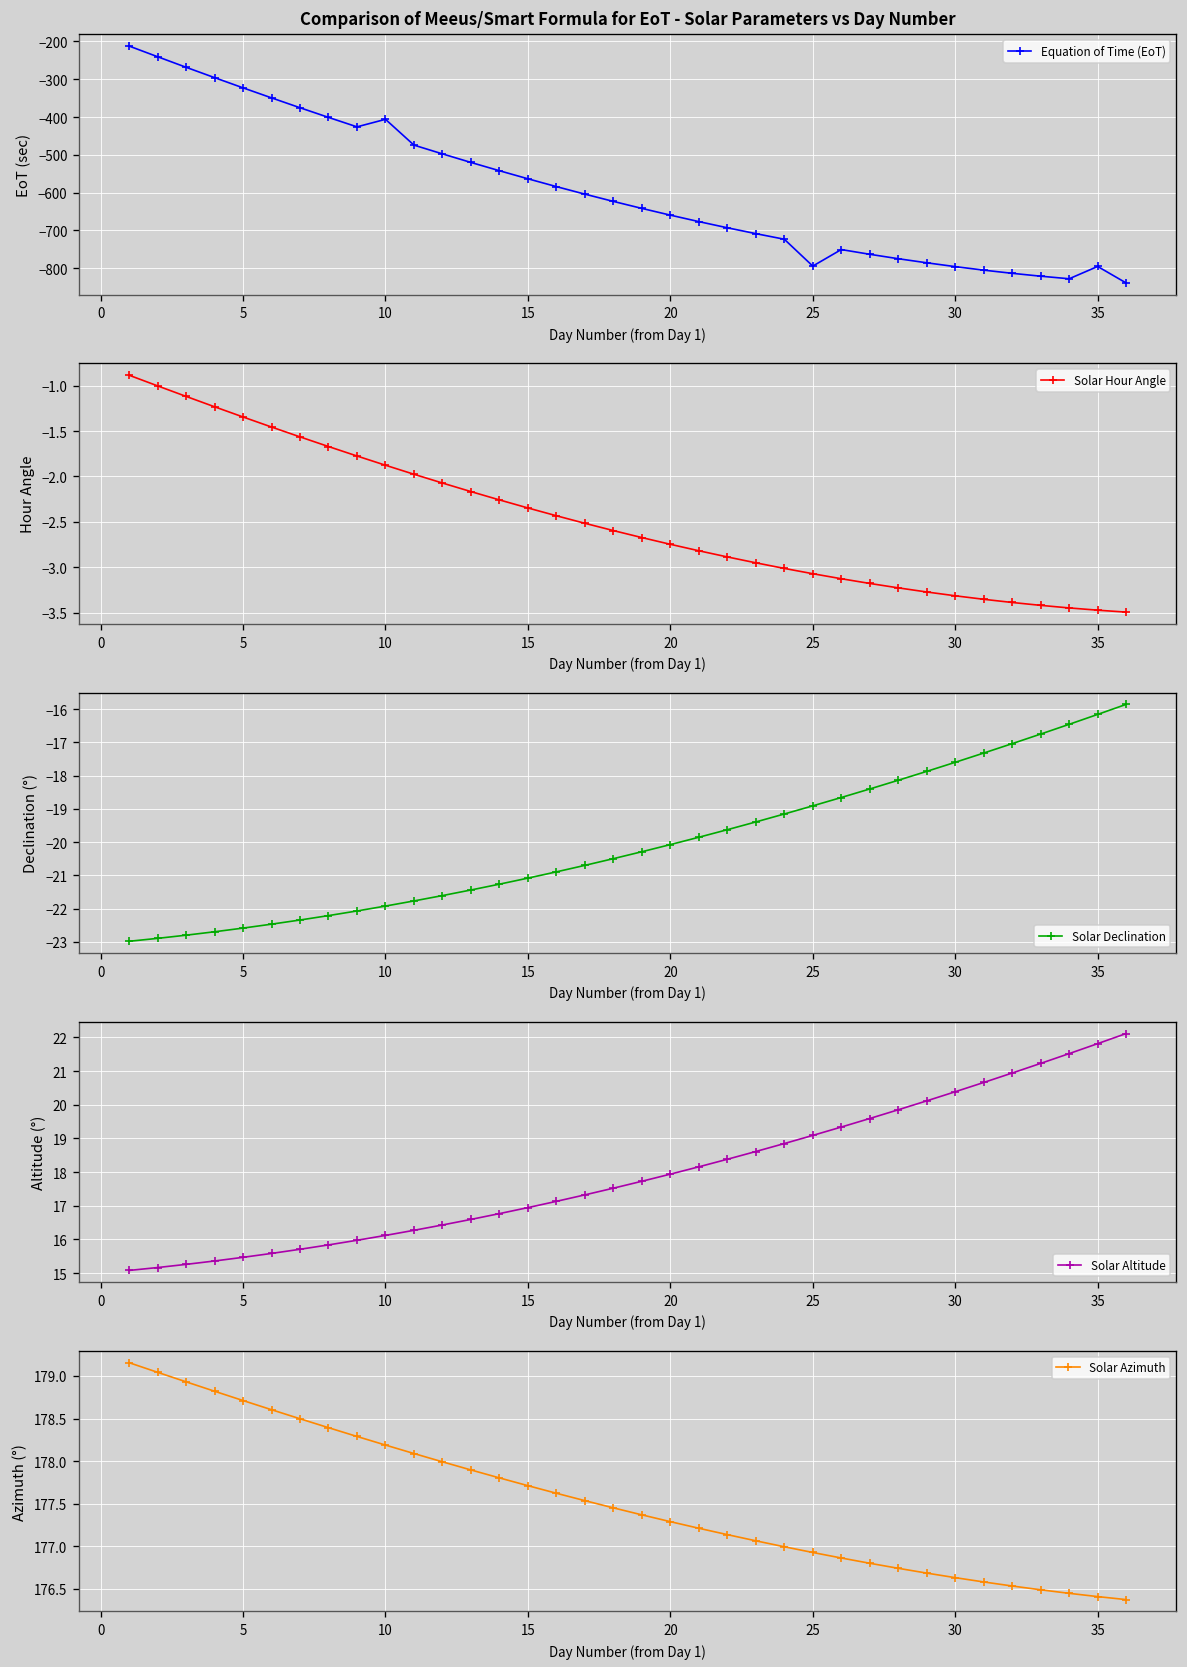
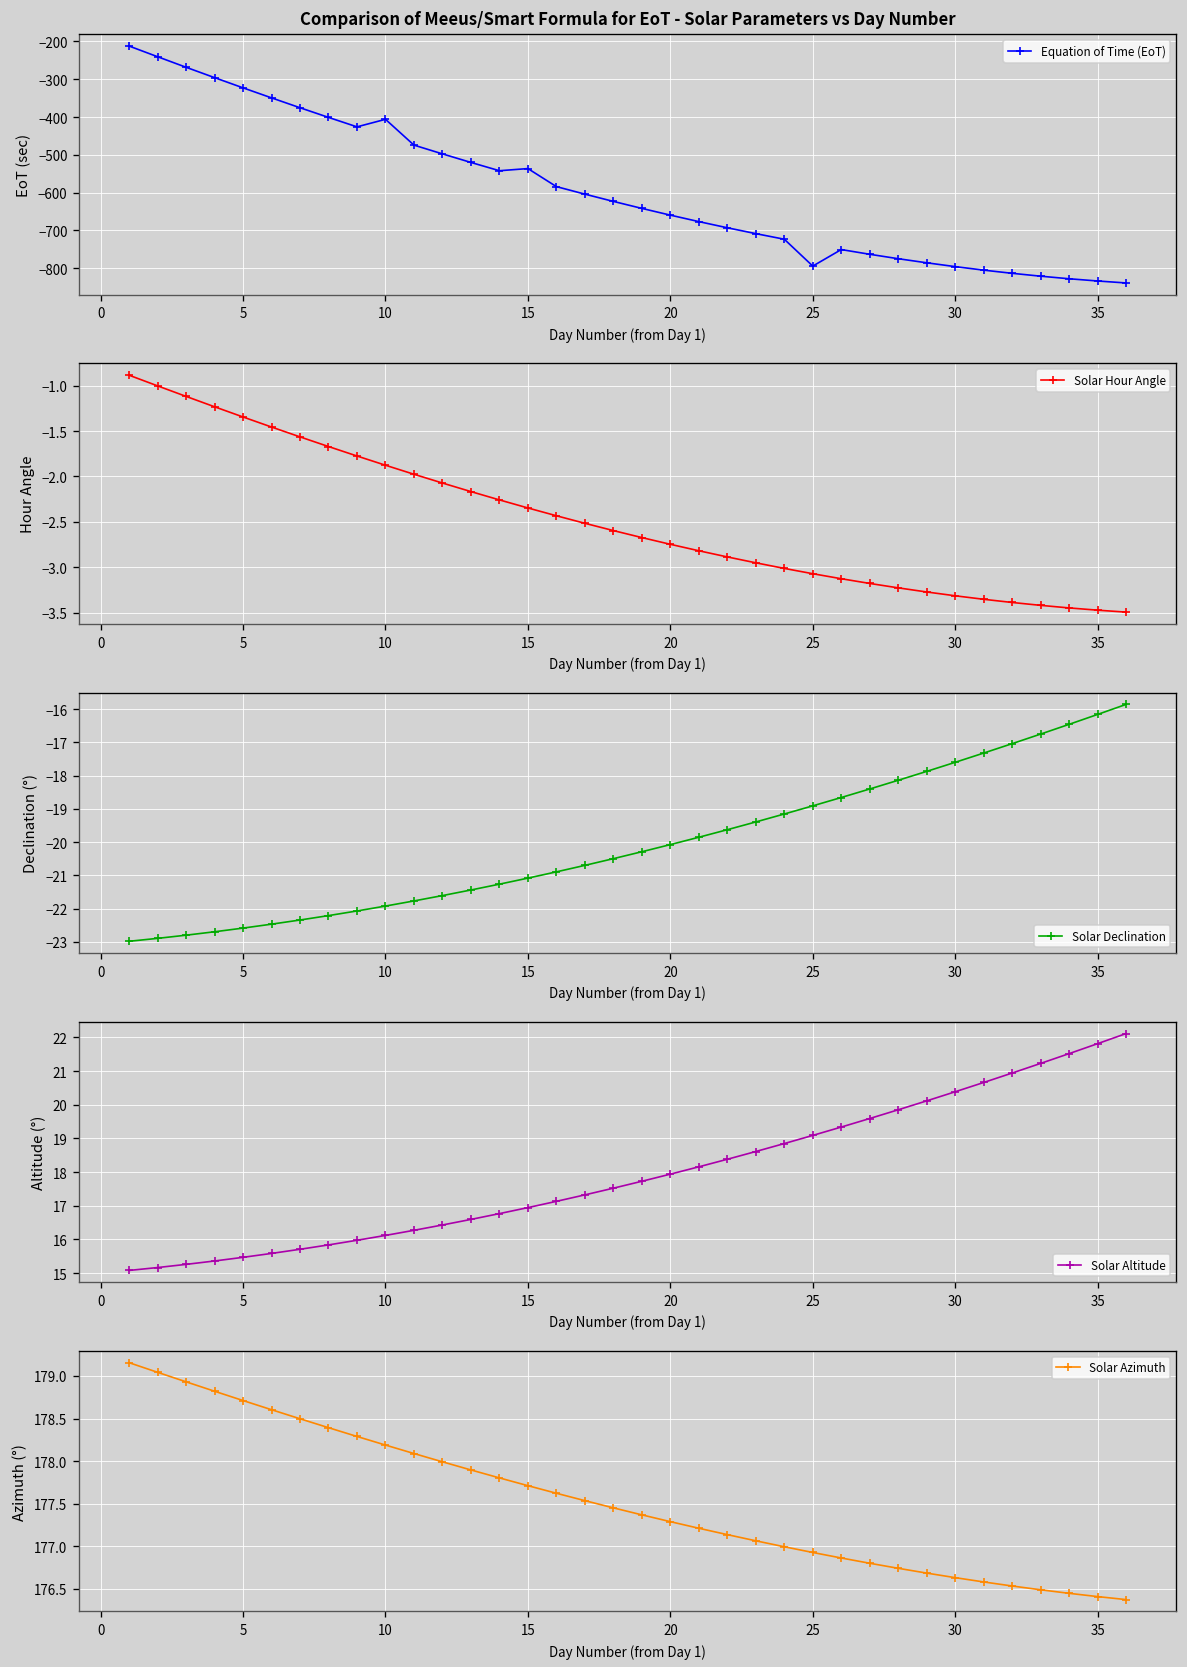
Comparison of Meeus/Smart Formula for EoT - Solar Parameters vs Day Number, 15: -560 -> -540
Comparison of Meeus/Smart Formula for EoT - Solar Parameters vs Day Number, 35: -800 -> -830
